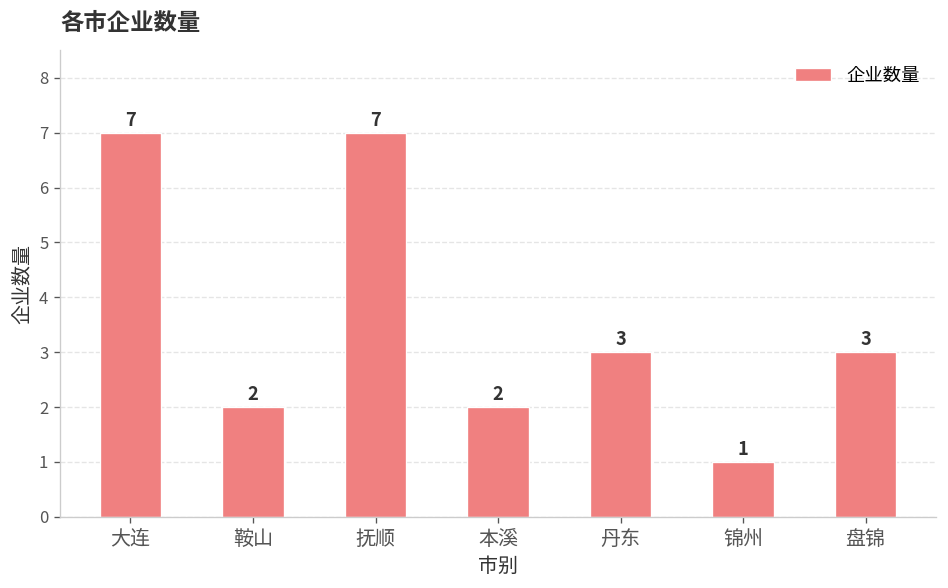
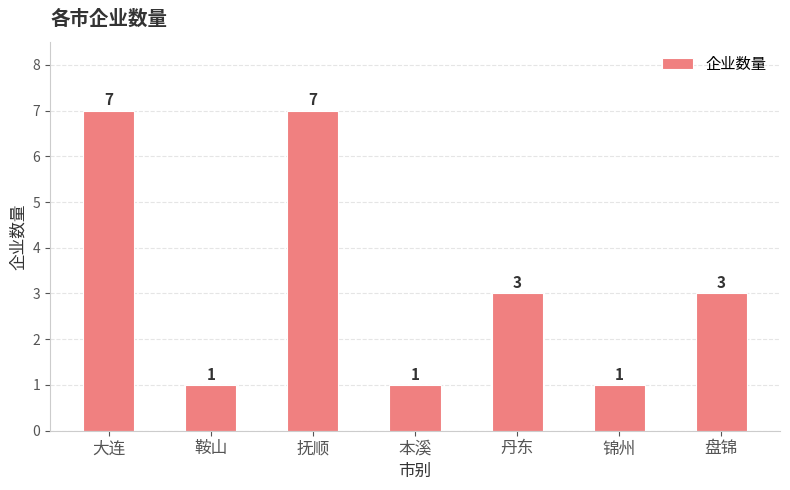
鞍山: 2 -> 1
本溪: 2 -> 1
